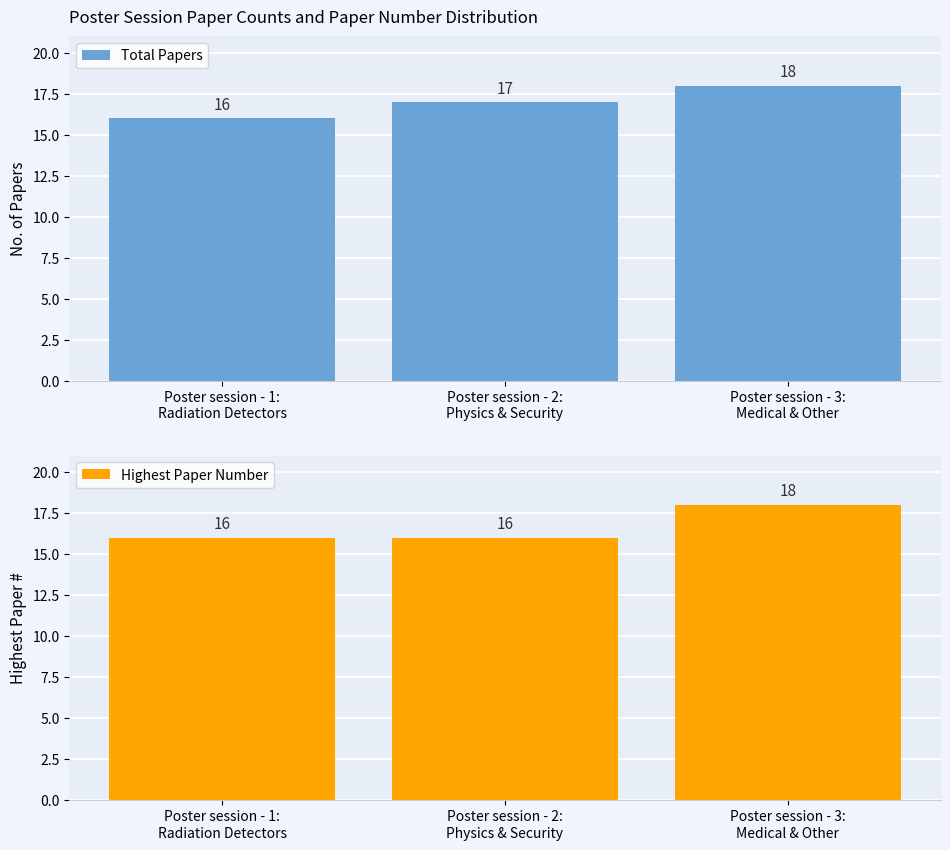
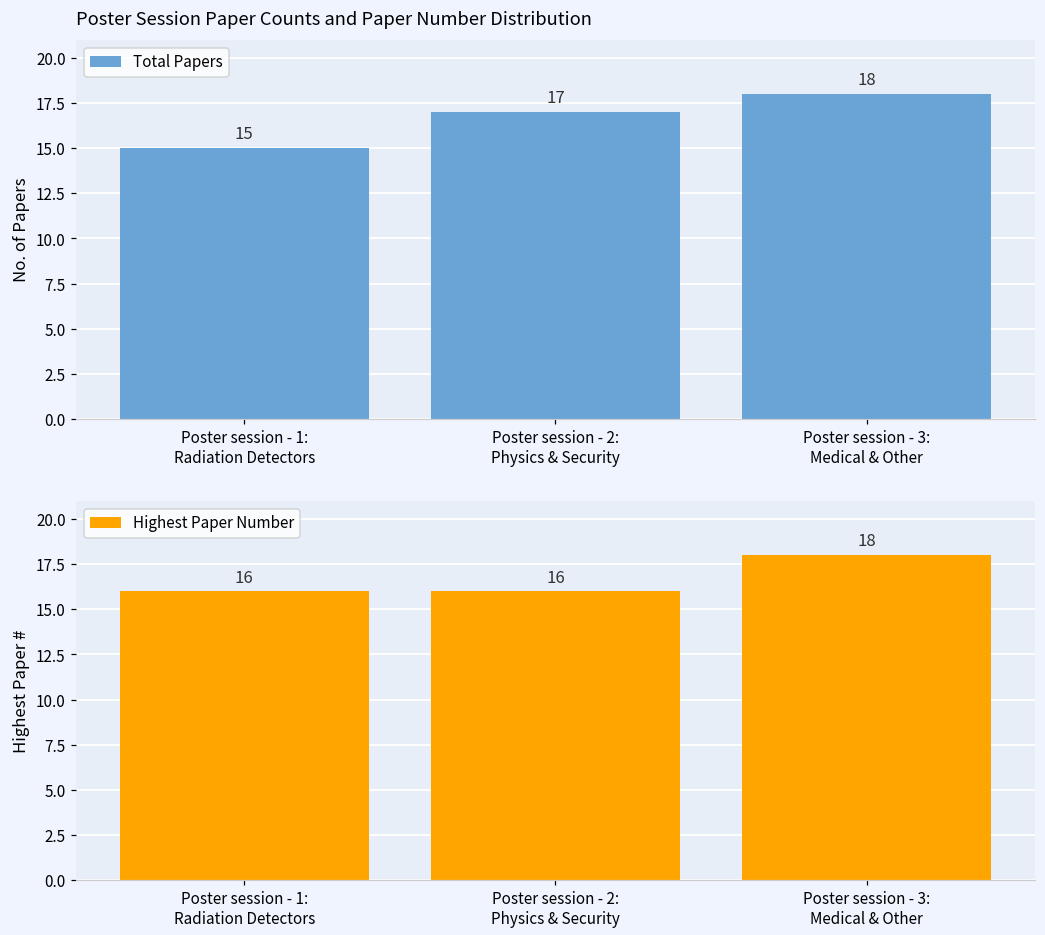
Poster Session Paper Counts and Paper Number Distribution, Poster session - 1: Radiation Detectors: 16 -> 15
